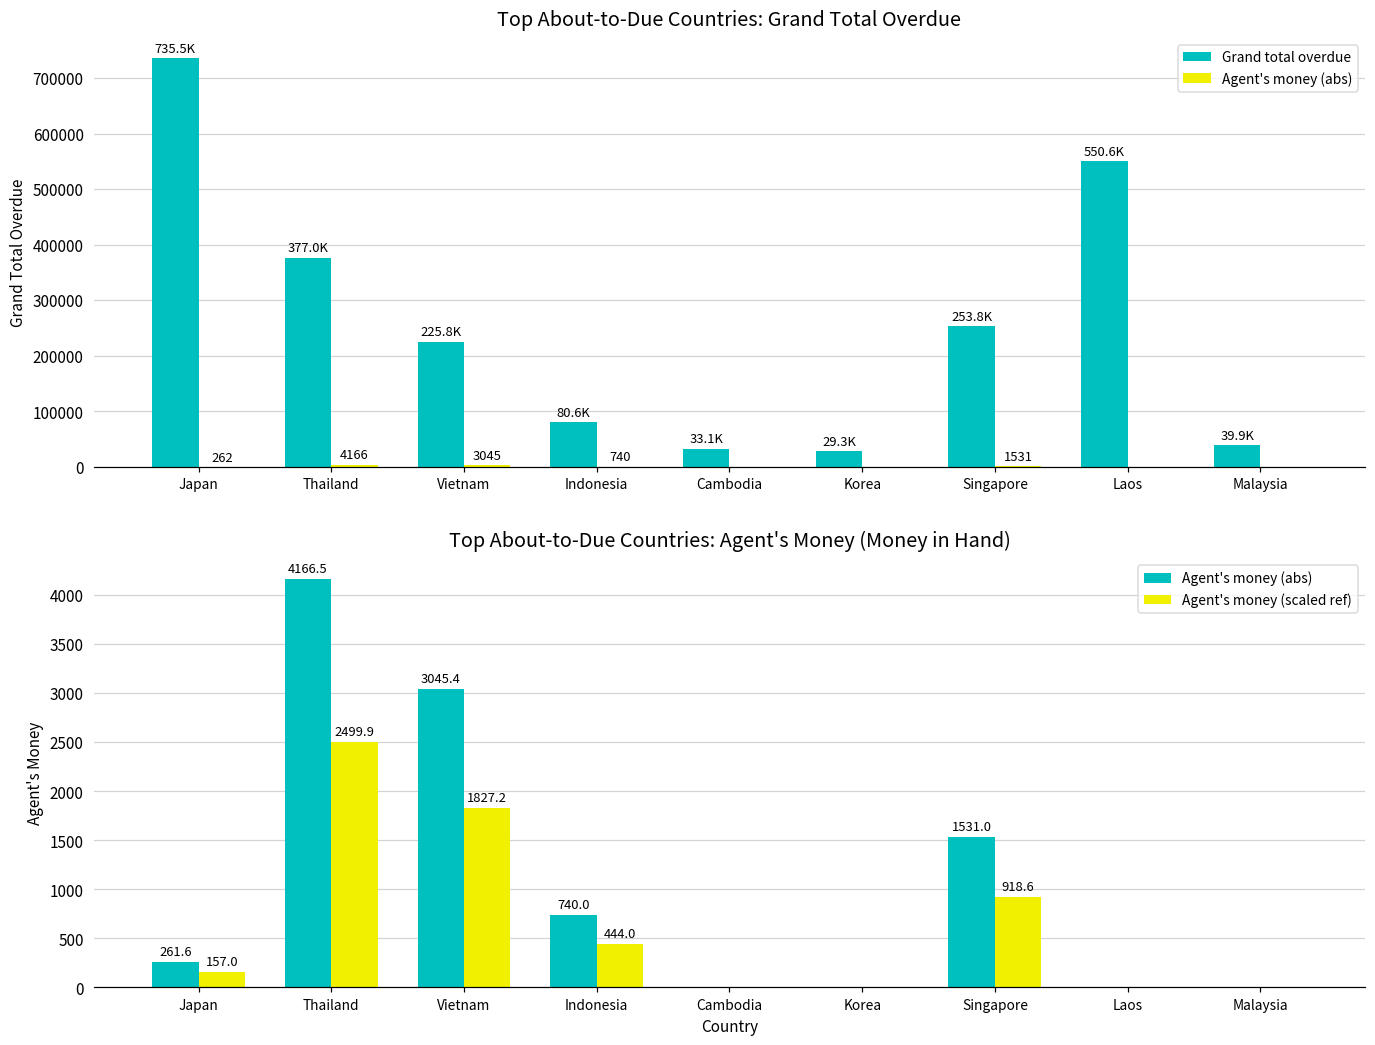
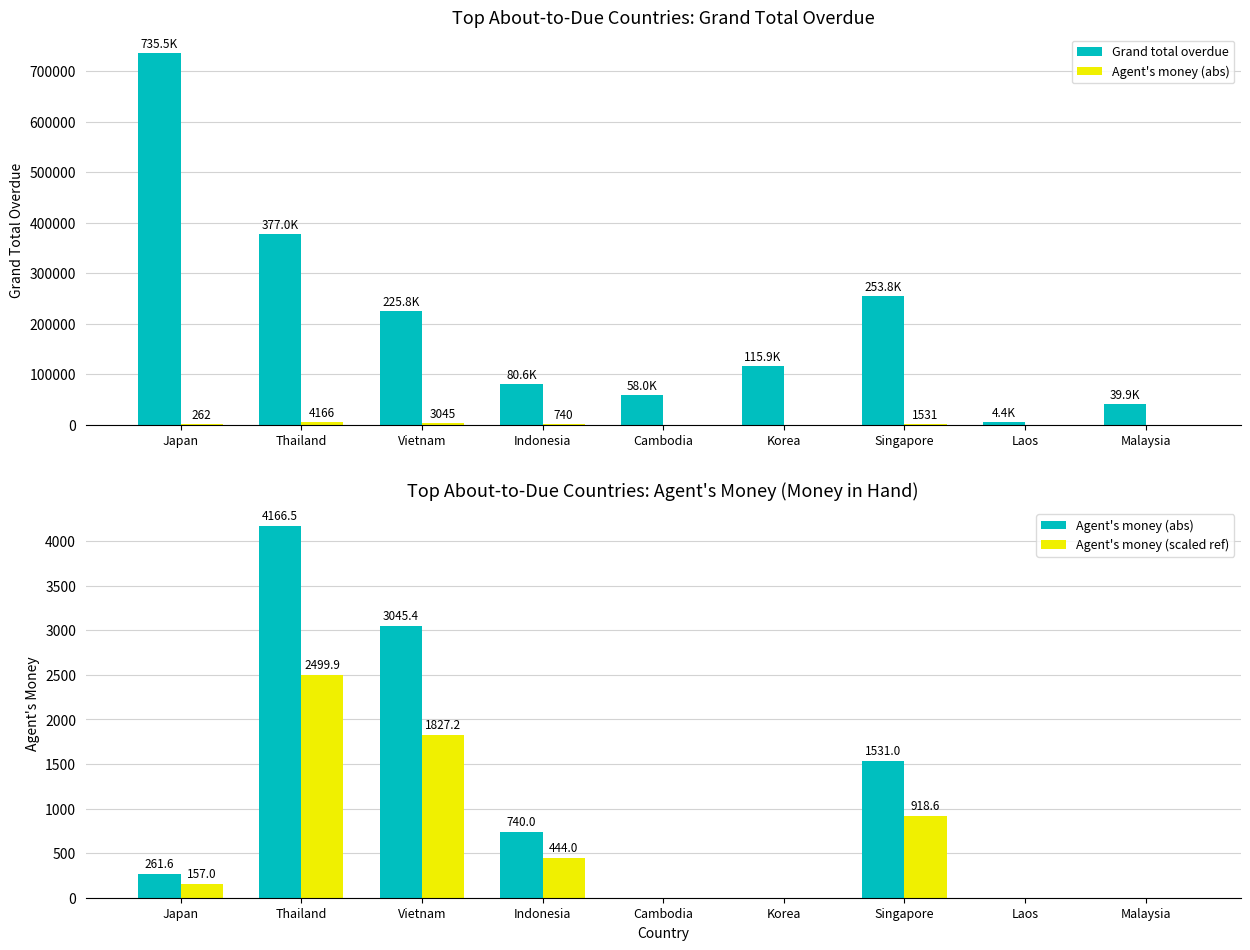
Top About-to-Due Countries: Grand Total Overdue, Grand total overdue, Cambodia: 33.1K -> 58.0K
Top About-to-Due Countries: Grand Total Overdue, Grand total overdue, Korea: 29.3K -> 115.9K
Top About-to-Due Countries: Grand Total Overdue, Grand total overdue, Laos: 550.6K -> 4.4K
